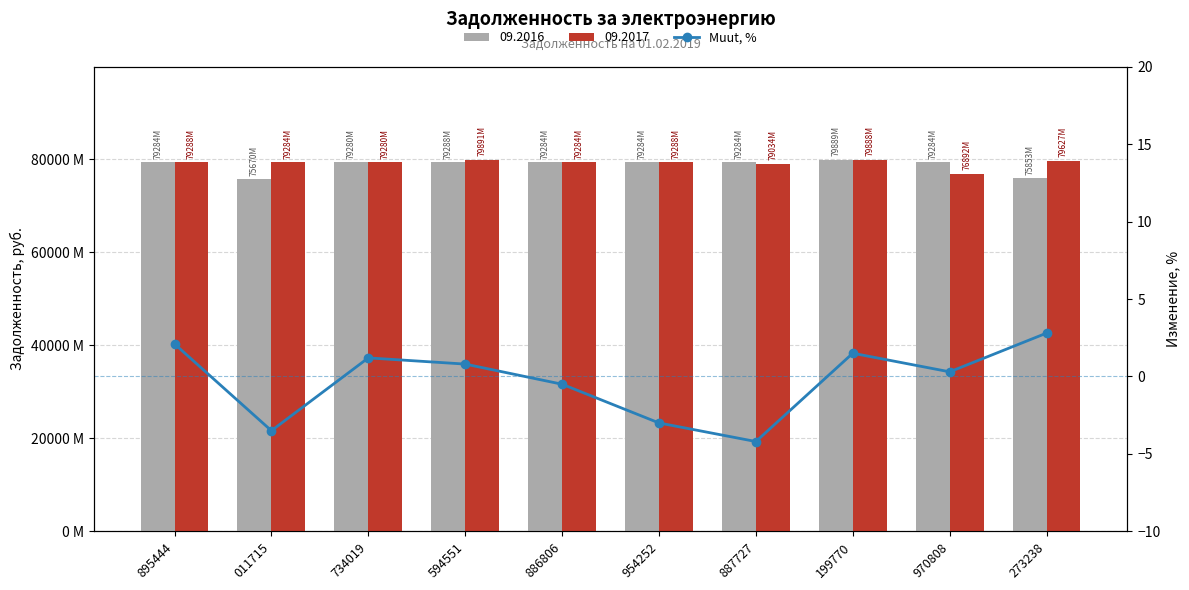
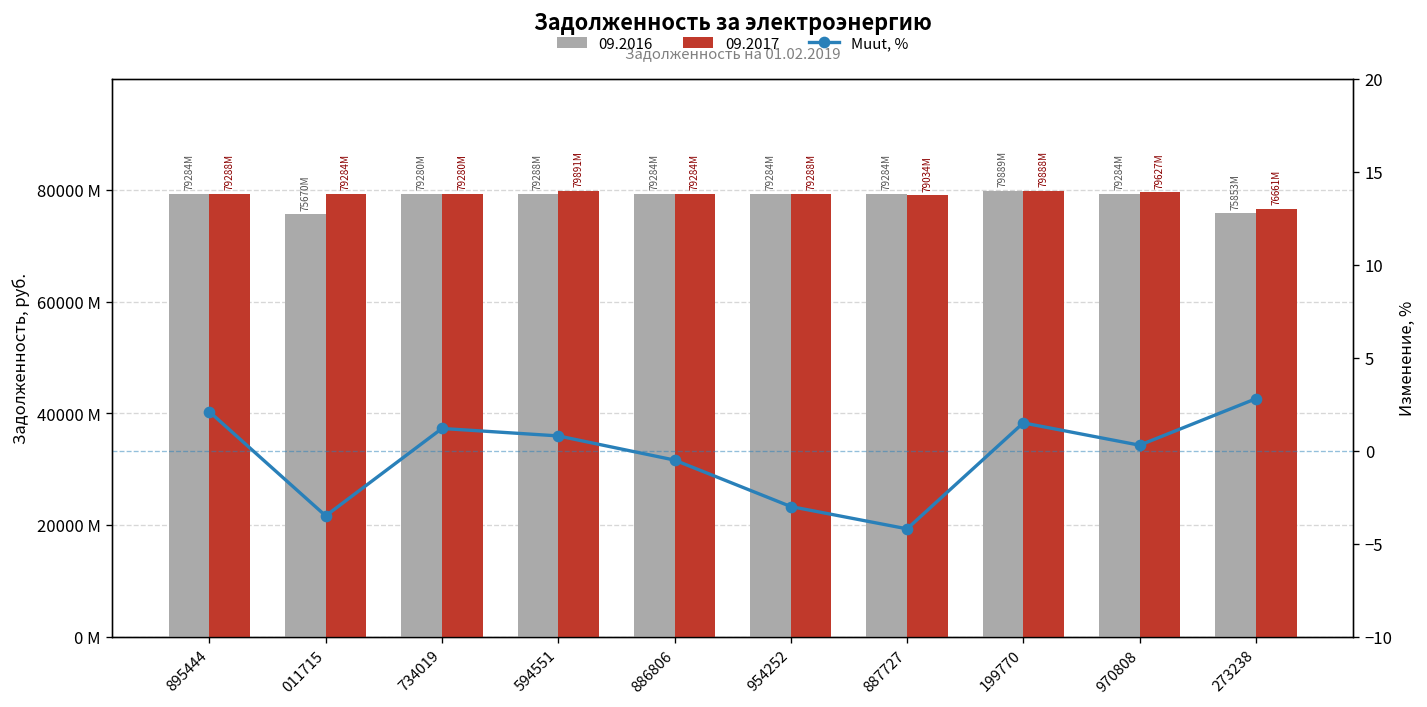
09.2017, 970808: 76892M -> 79627M
09.2017, 273238: 79627M -> 76661M
